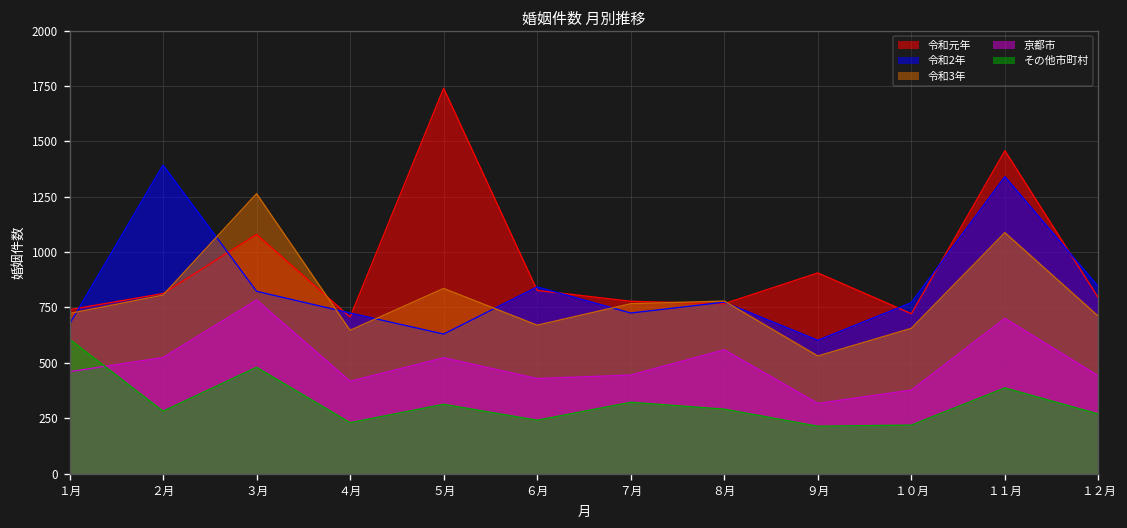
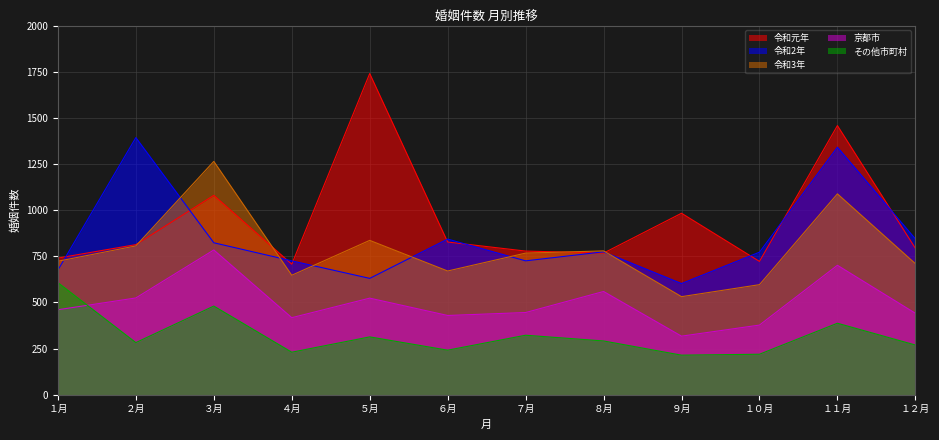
令和元年, ９月: 910 -> 980
令和3年, １０月: 660 -> 600
